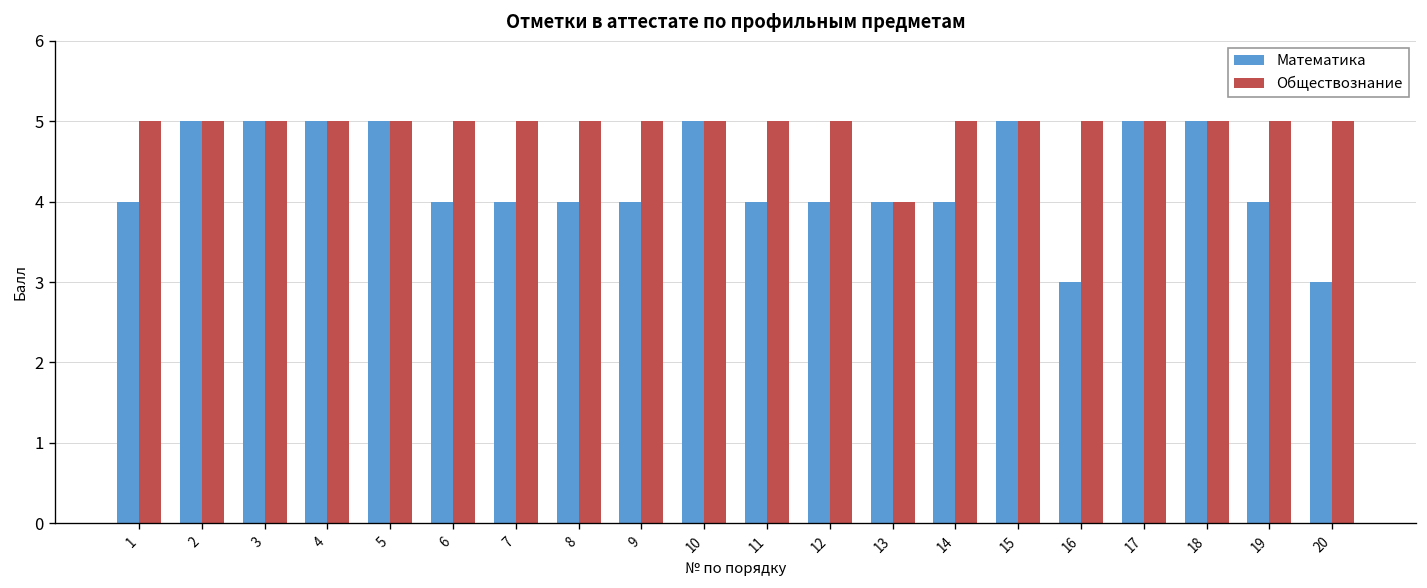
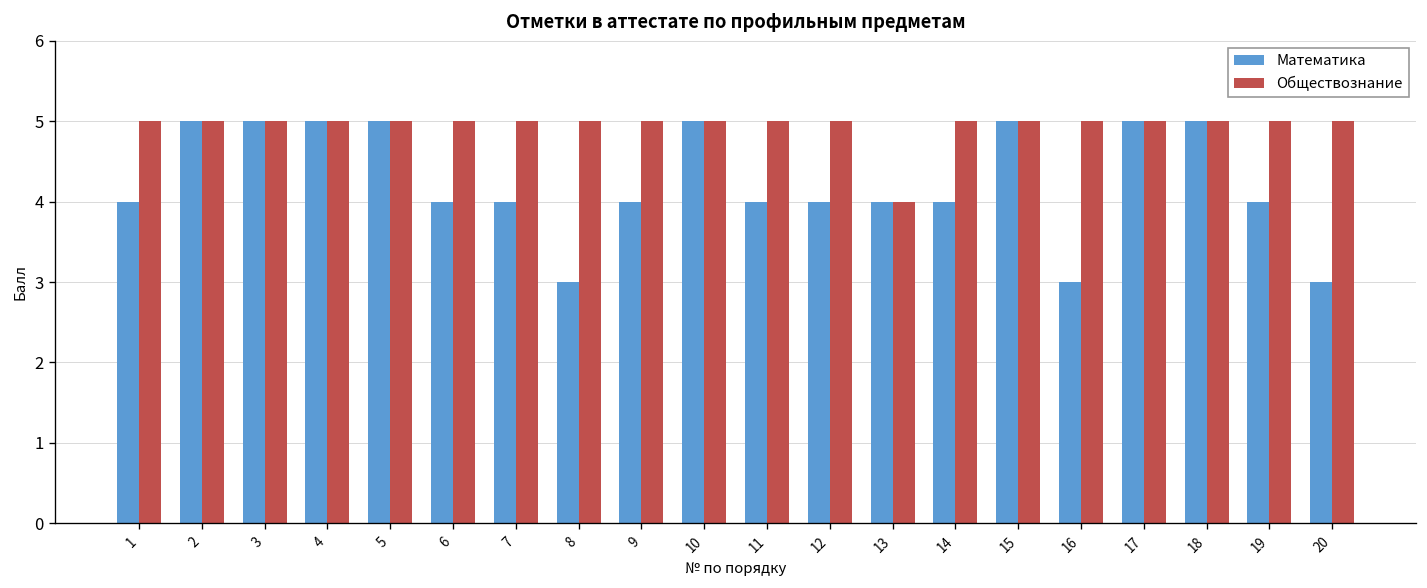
Математика, 8: 4 -> 3
